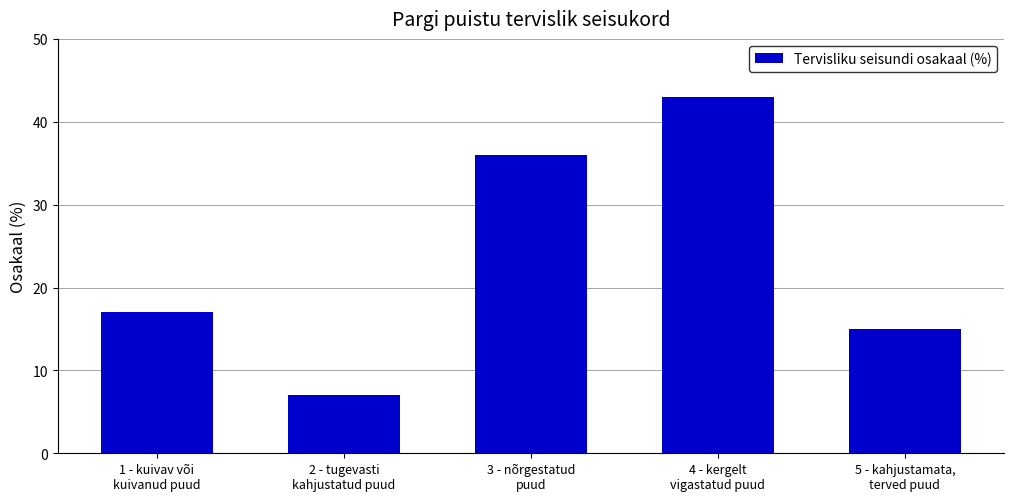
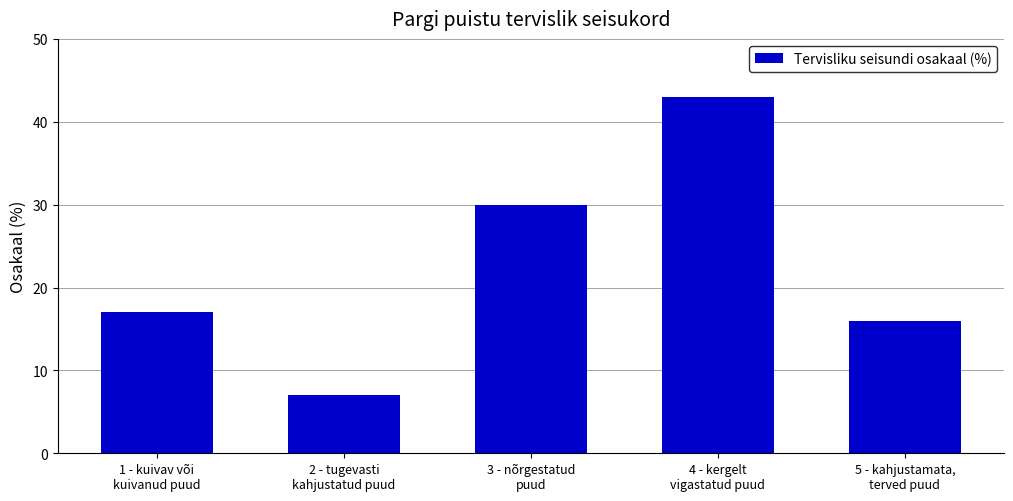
3 - nõrgestatud puud: 36 -> 30
5 - kahjustamata, terved puud: 15 -> 16
